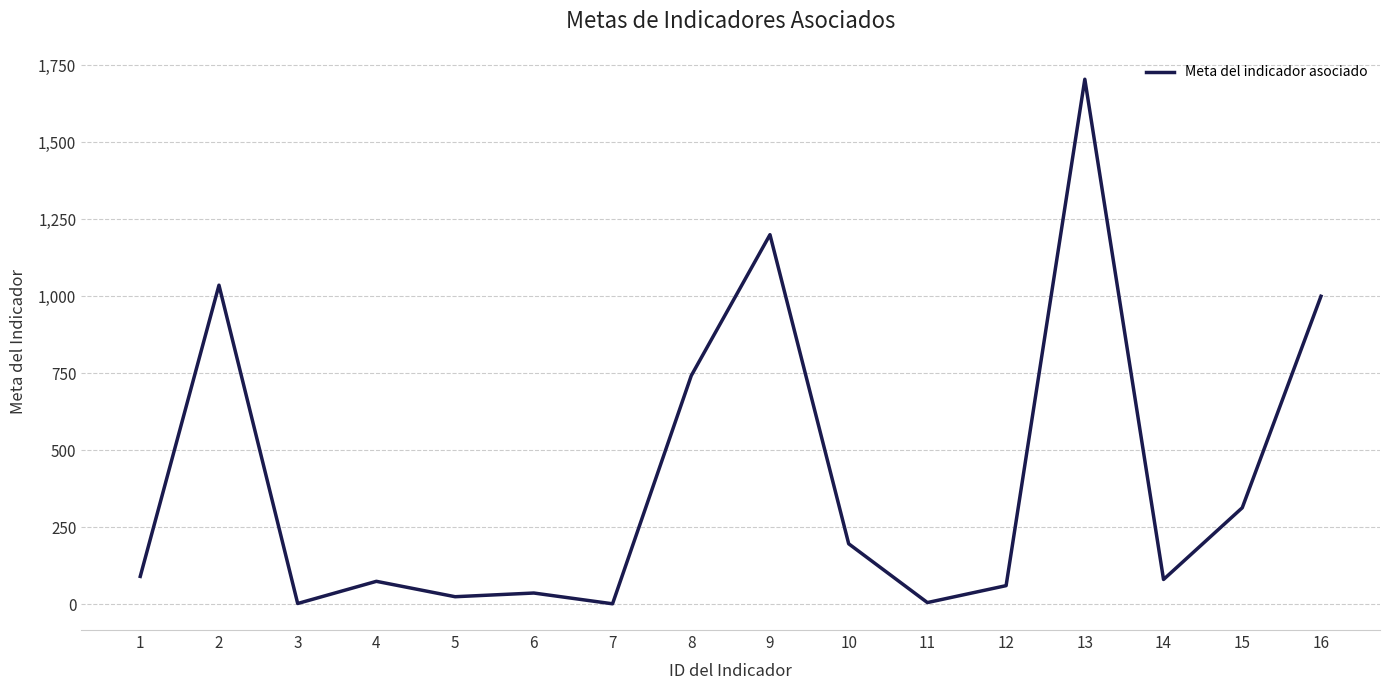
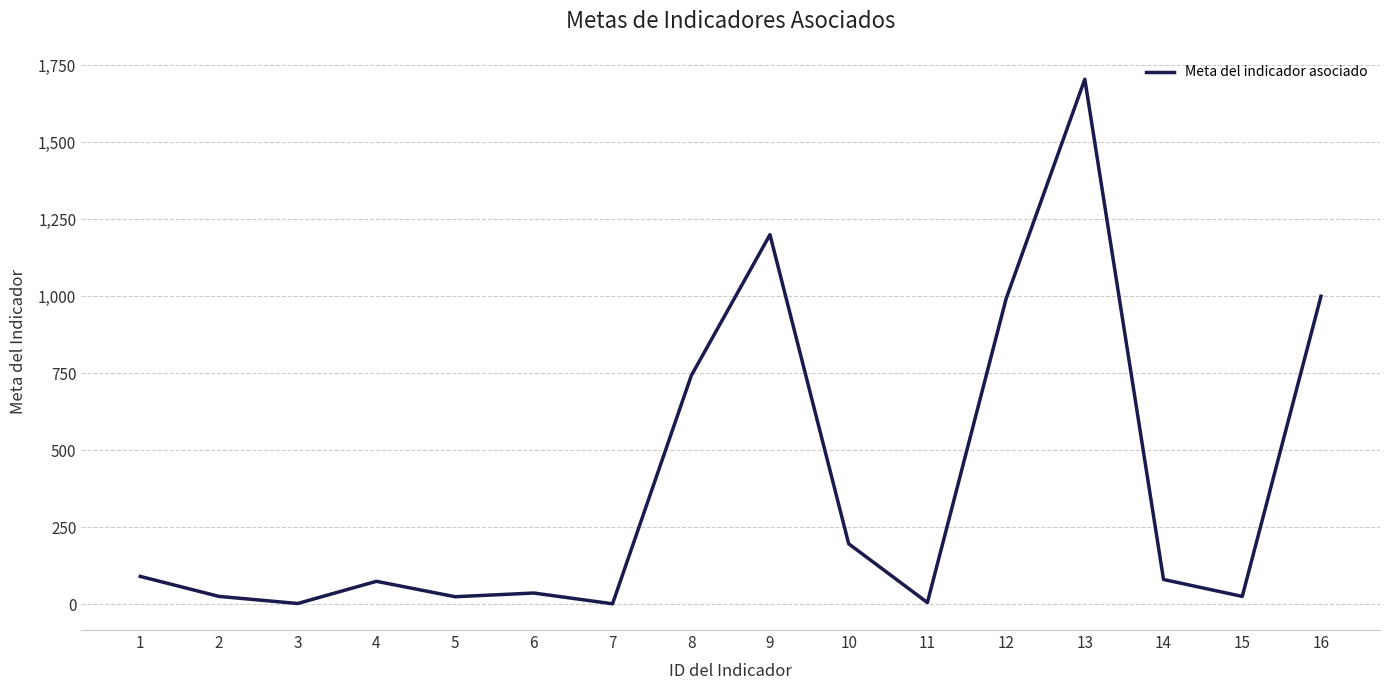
2: 1,040 -> 30
12: 60 -> 990
15: 310 -> 30
